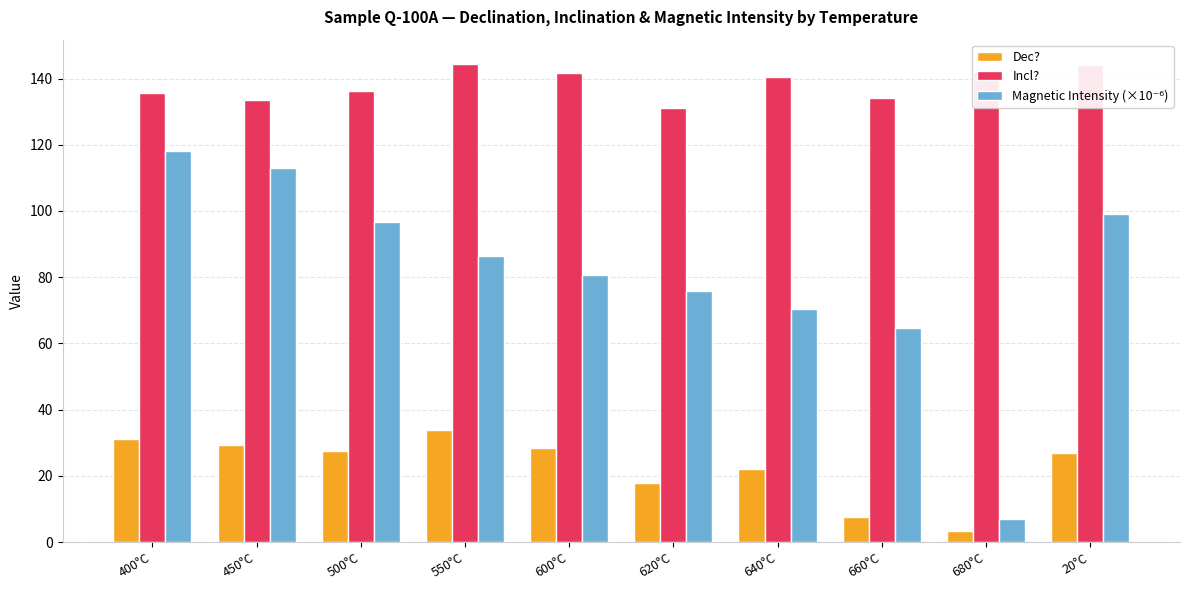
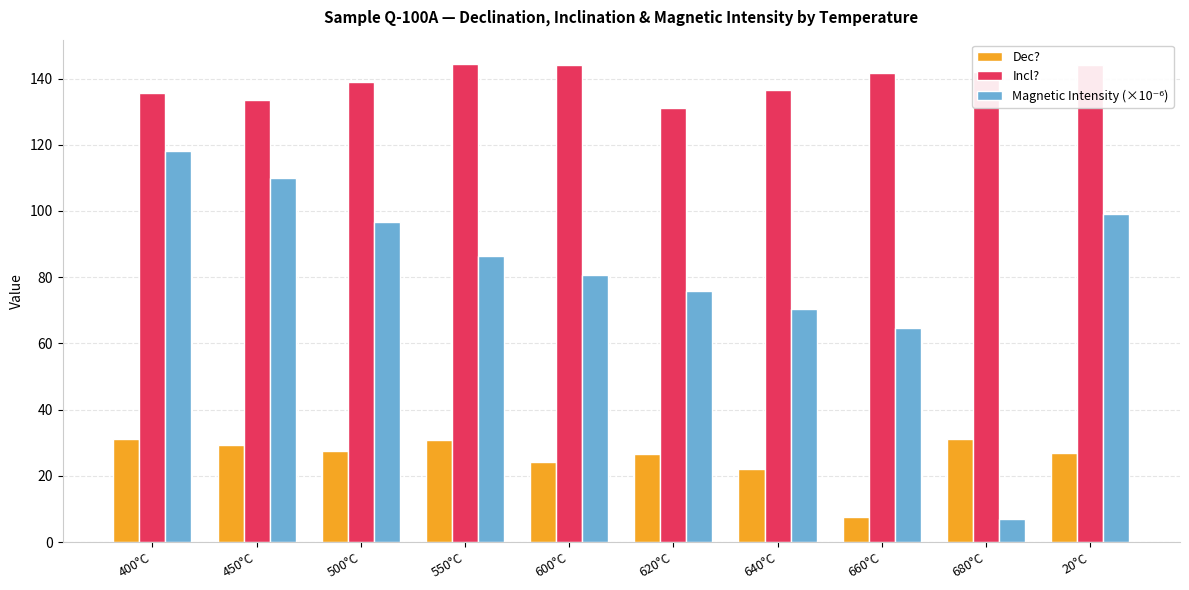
Magnetic Intensity (×10⁻⁶), 450°C: 113 -> 110
Incl?, 500°C: 136 -> 139
Dec?, 550°C: 34 -> 31
Dec?, 600°C: 28 -> 24
Incl?, 600°C: 142 -> 144
Dec?, 620°C: 18 -> 27
Incl?, 640°C: 140 -> 137
Incl?, 660°C: 134 -> 142
Dec?, 680°C: 3 -> 31
